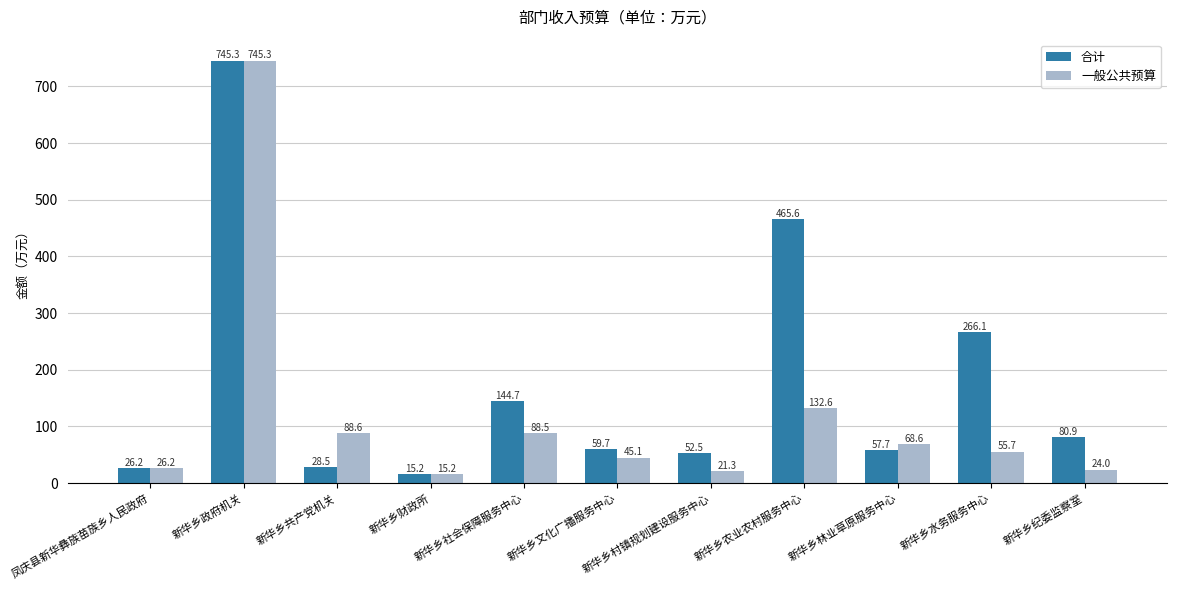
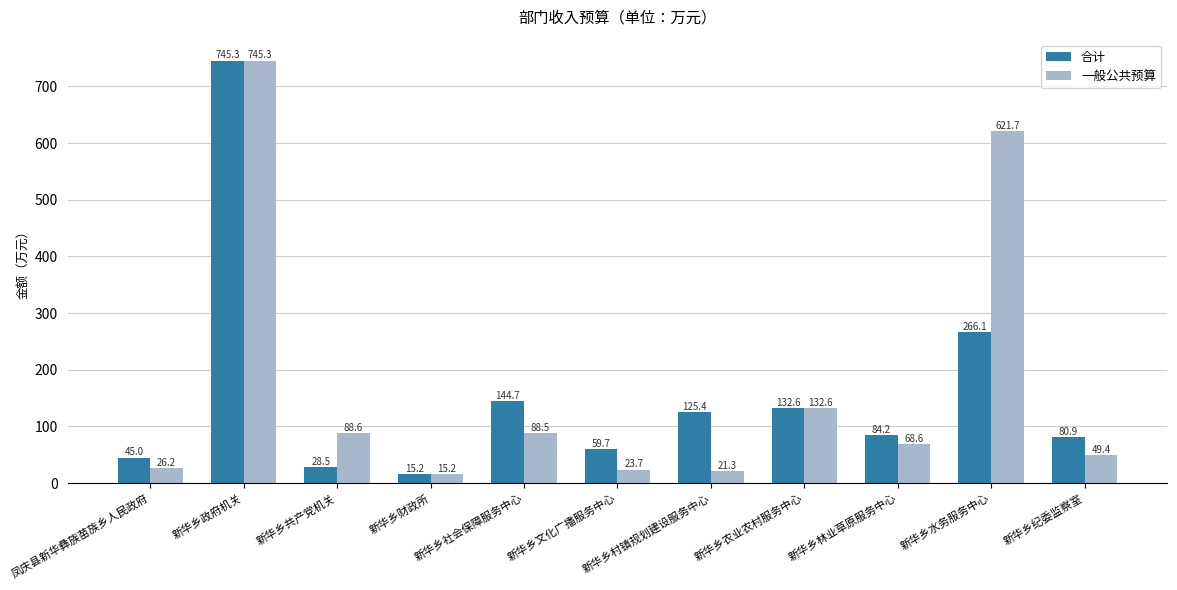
合计, 凤庆县新华彝族苗族乡人民政府: 26.2 -> 45.0
一般公共预算, 新华乡文化广播服务中心: 45.1 -> 23.7
合计, 新华乡村镇规划建设服务中心: 52.5 -> 125.4
合计, 新华乡农业农村服务中心: 465.6 -> 132.6
合计, 新华乡林业草原服务中心: 57.7 -> 84.2
一般公共预算, 新华乡水务服务中心: 55.7 -> 621.7
一般公共预算, 新华乡纪委监察室: 24.0 -> 49.4
